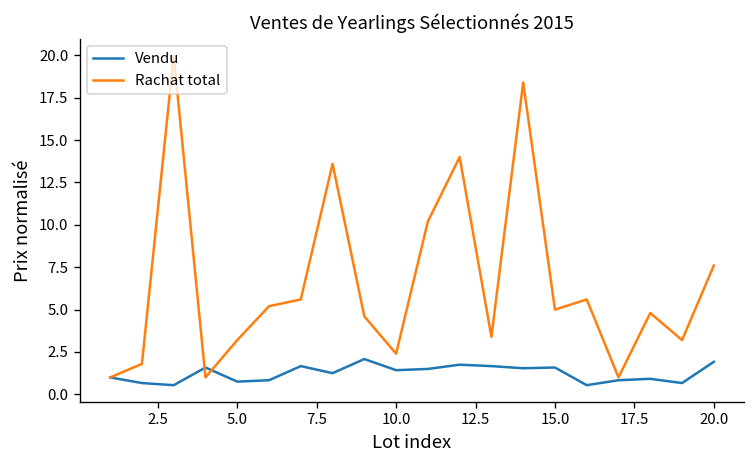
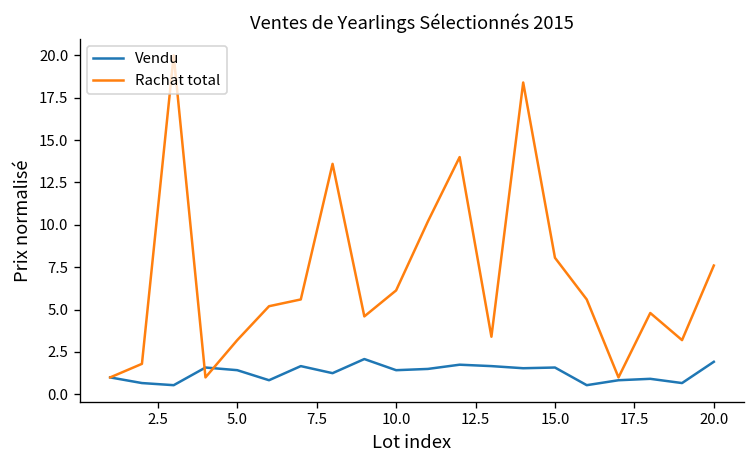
Vendu, 5.0: 0.8 -> 1.4
Rachat total, 10.0: 2.4 -> 6.1
Rachat total, 15.0: 5.0 -> 8.1
